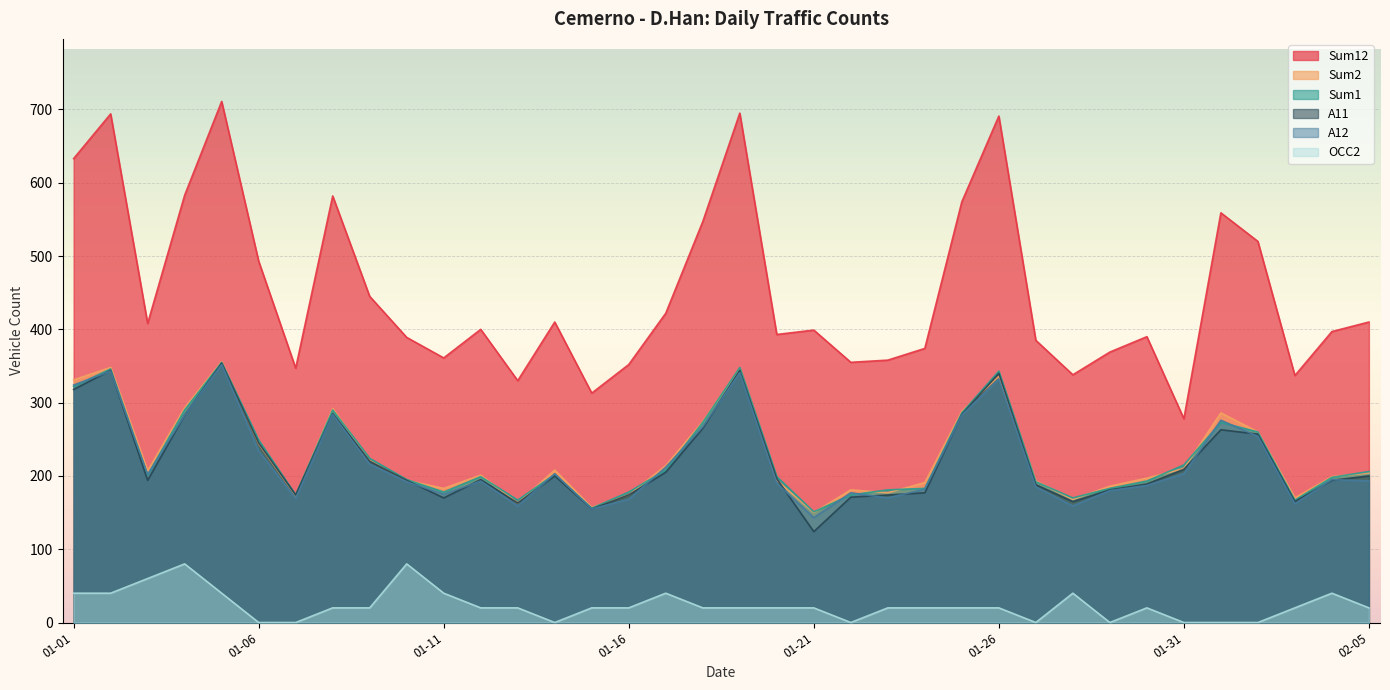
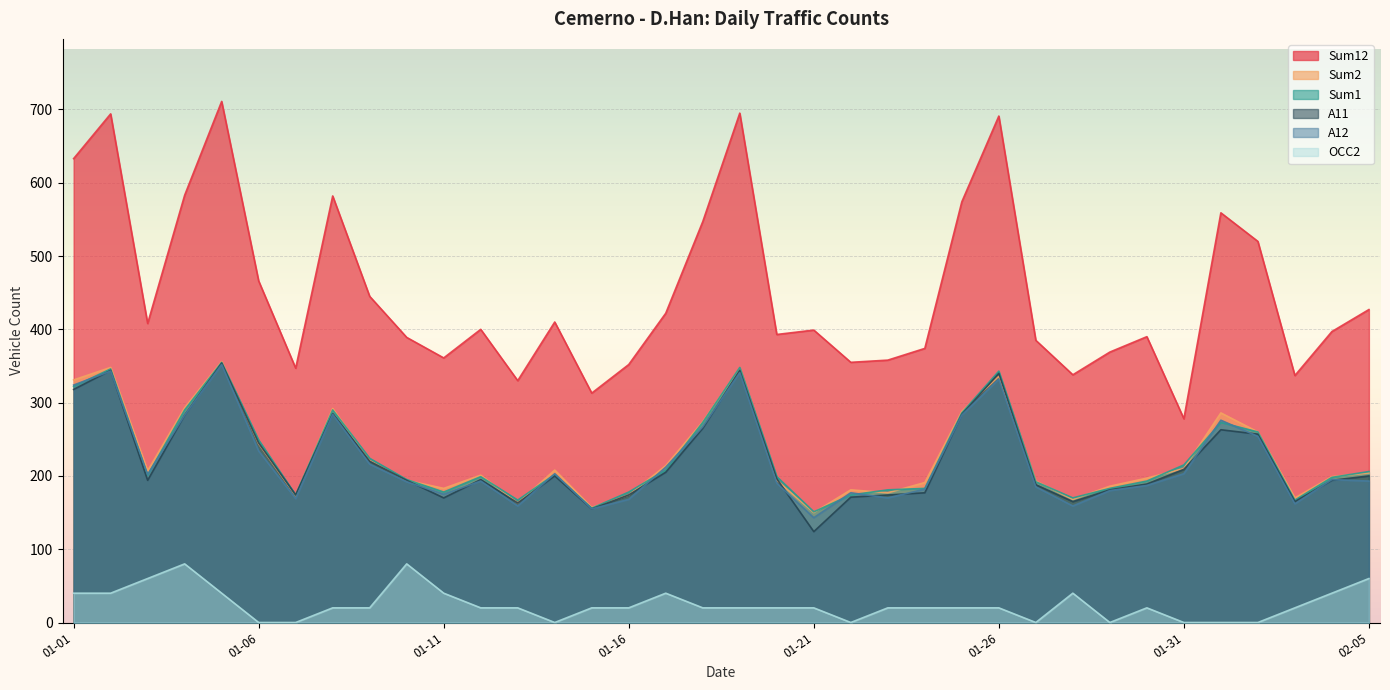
Sum12, 01-06: 490 -> 470
Sum12, 02-05: 410 -> 430
OCC2, 02-05: 20 -> 60
